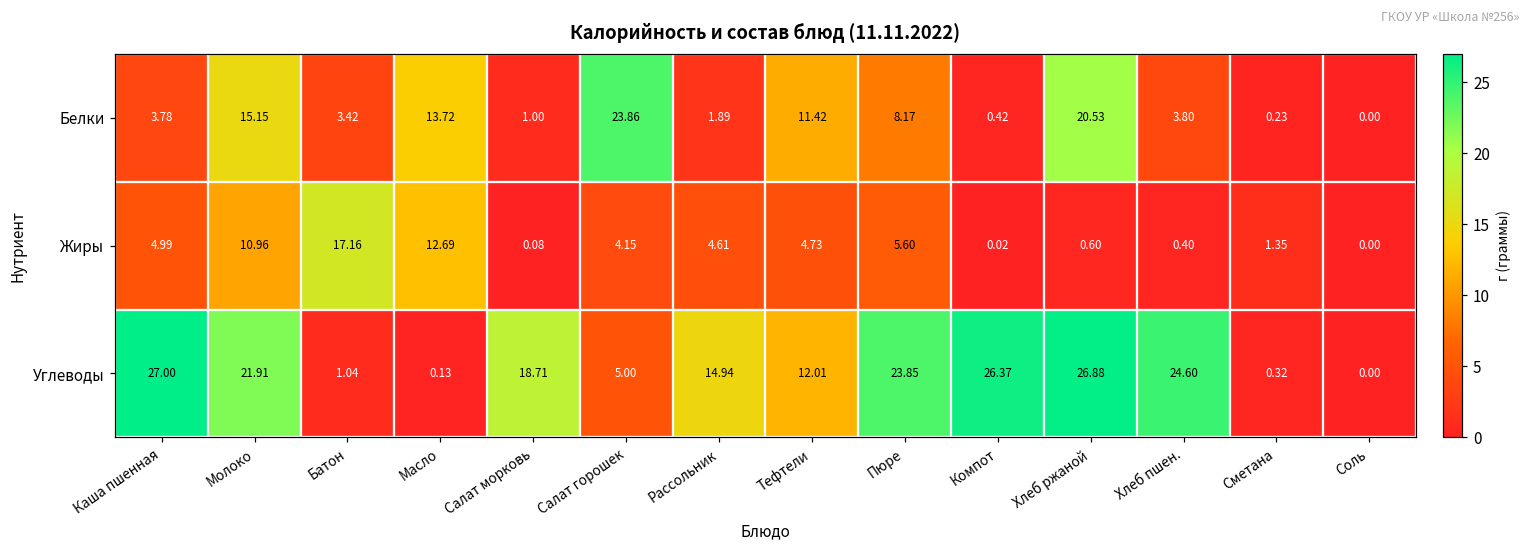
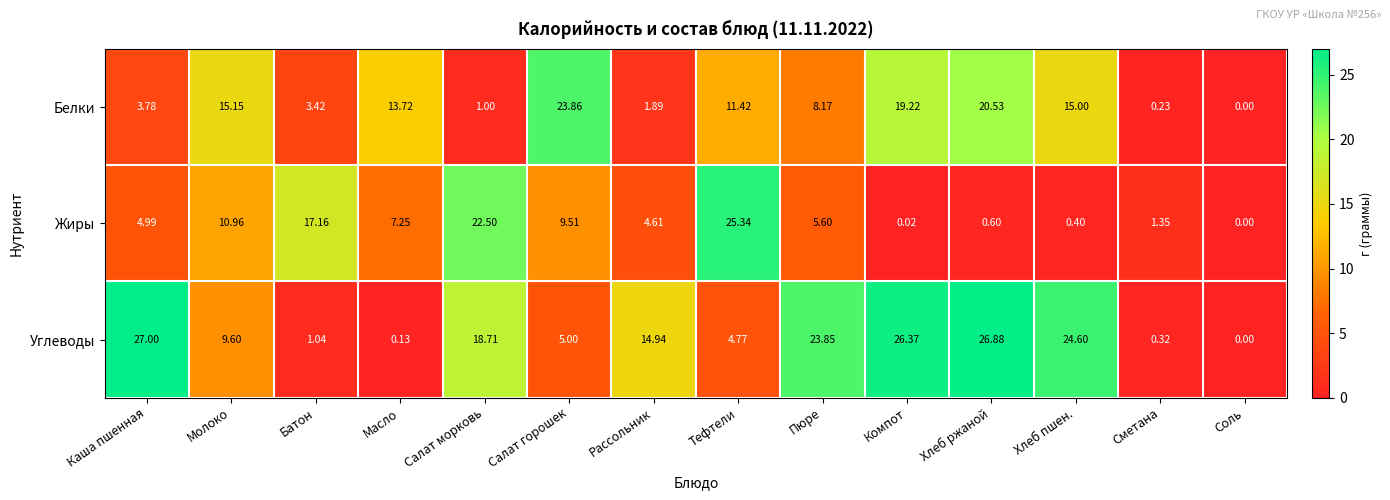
Белки, Компот: 0.42 -> 19.22
Белки, Хлеб пшен.: 3.80 -> 15.00
Жиры, Масло: 12.69 -> 7.25
Жиры, Салат морковь: 0.08 -> 22.50
Жиры, Салат горошек: 4.15 -> 9.51
Жиры, Тефтели: 4.73 -> 25.34
Углеводы, Молоко: 21.91 -> 9.60
Углеводы, Тефтели: 12.01 -> 4.77
